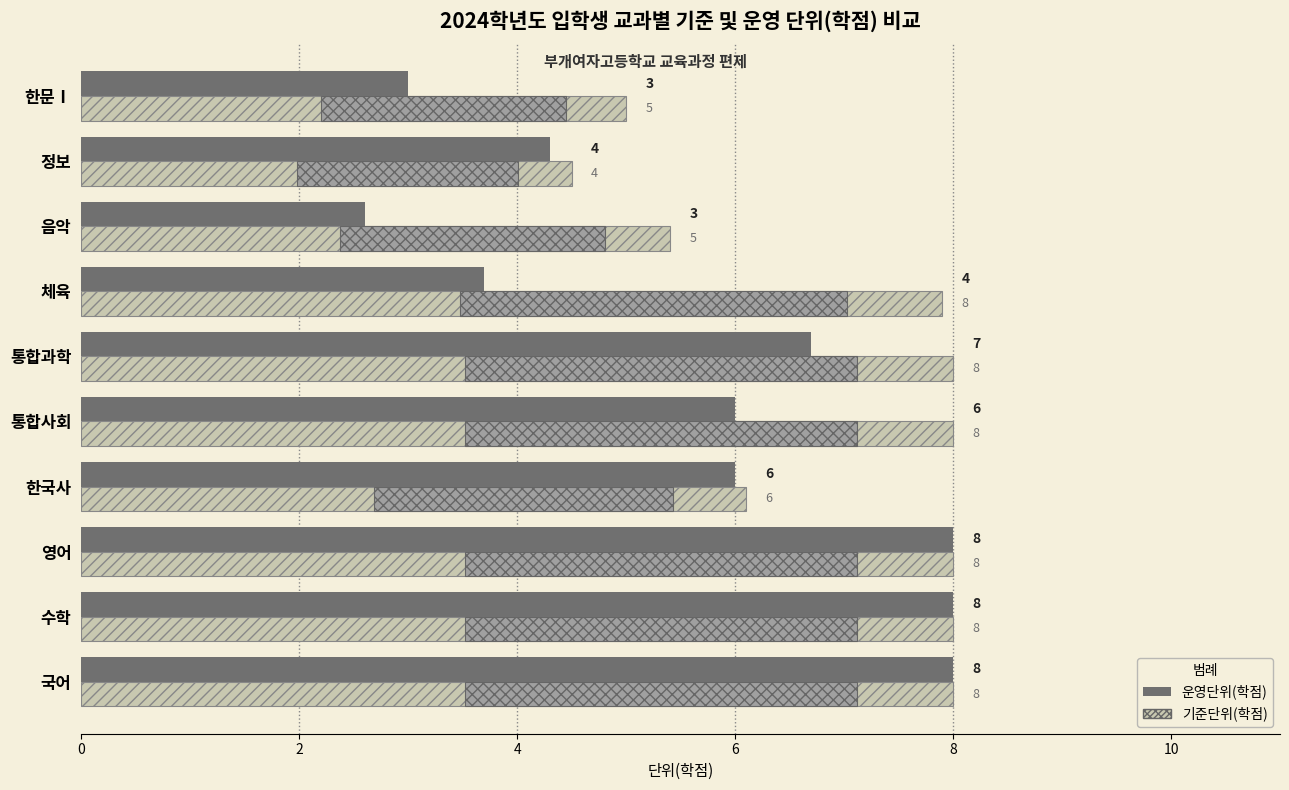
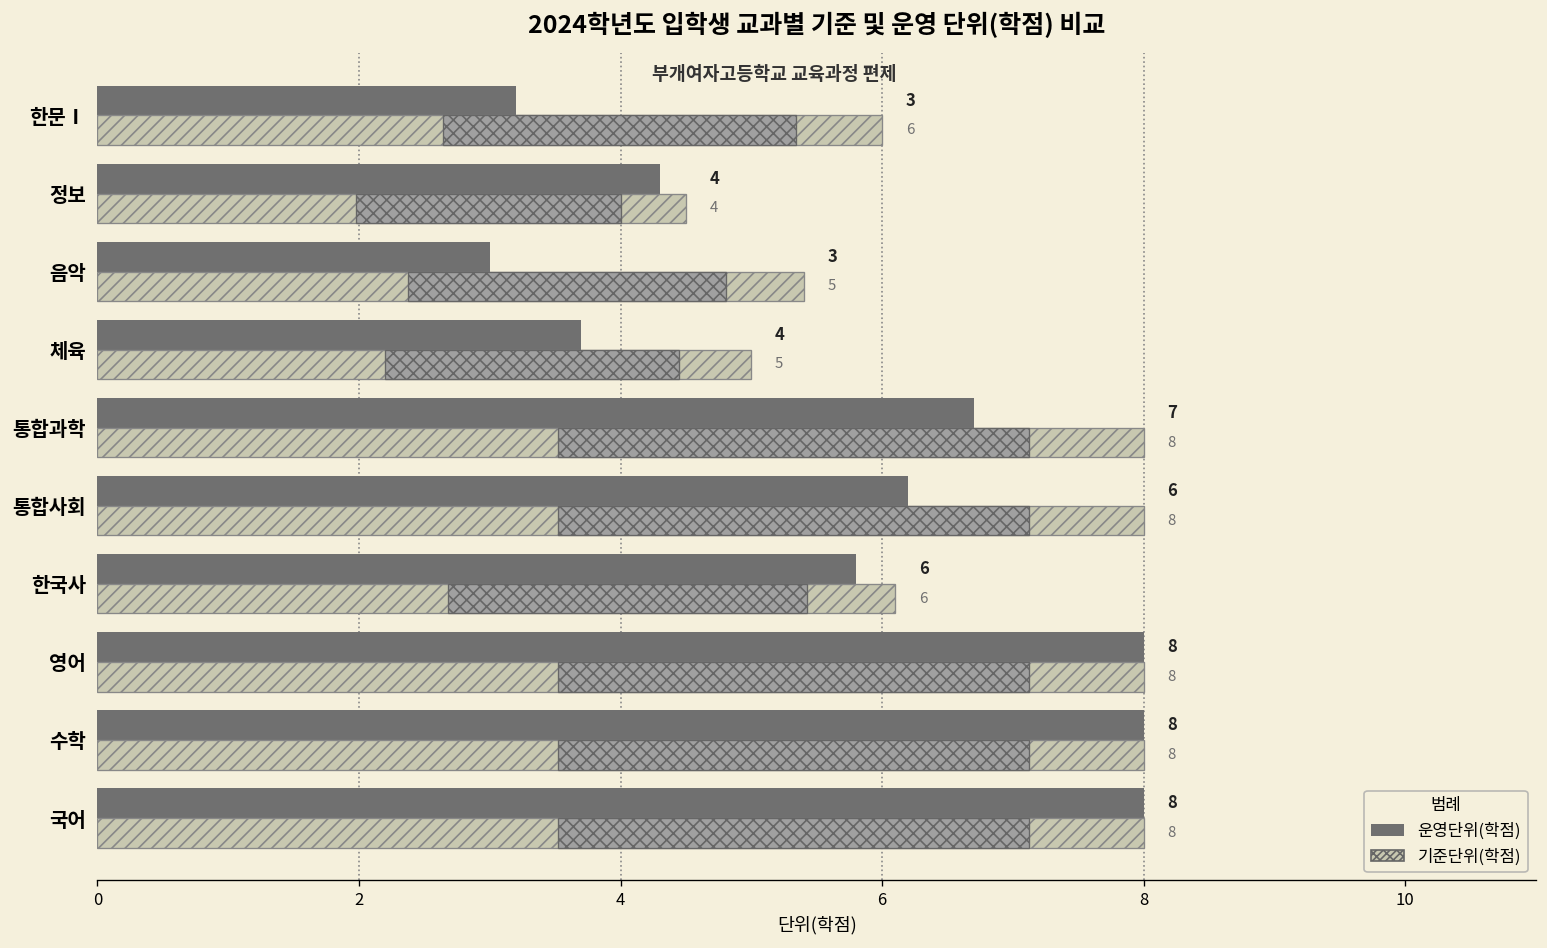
운영단위(학점), 한문Ⅰ: 3.0 -> 3.2
기준단위(학점), 한문Ⅰ: 5 -> 6
운영단위(학점), 음악: 2.6 -> 3.0
기준단위(학점), 체육: 8 -> 5
운영단위(학점), 통합사회: 6.0 -> 6.2
운영단위(학점), 한국사: 6.0 -> 5.8
